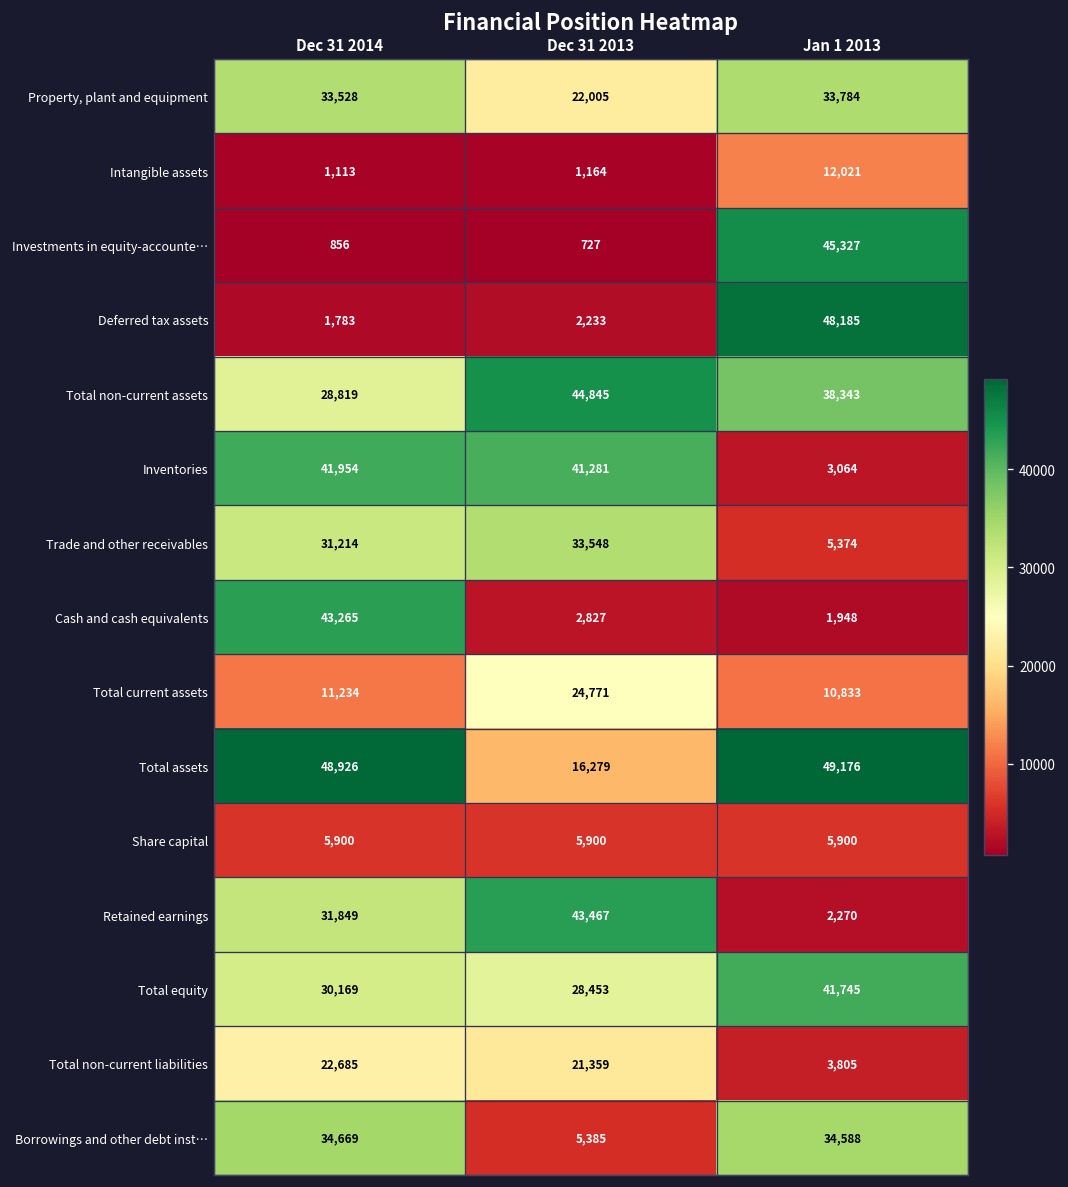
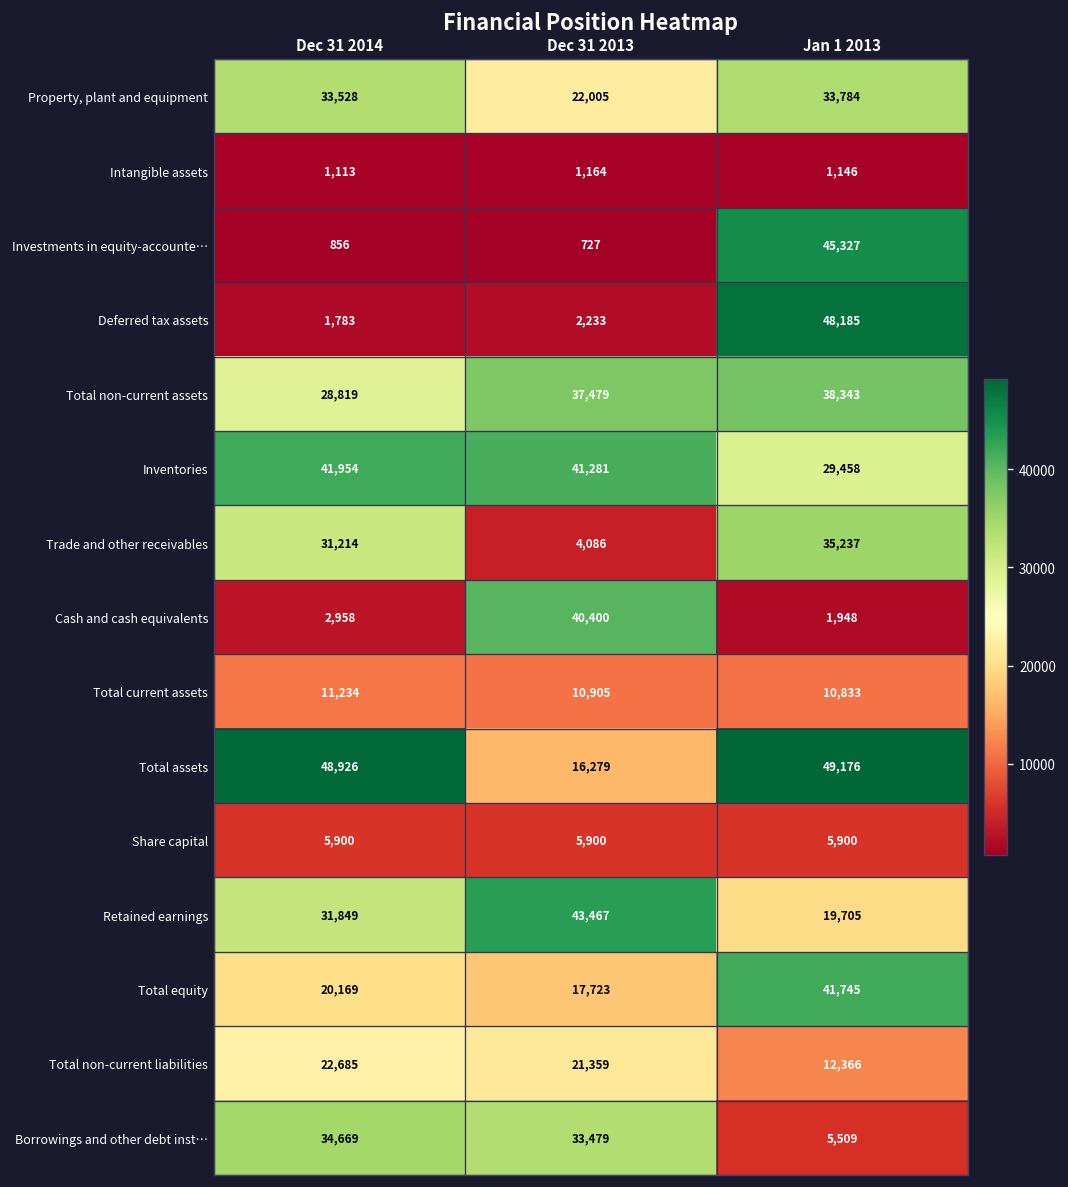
Intangible assets, Jan 1 2013: 12,021 -> 1,146
Total non-current assets, Dec 31 2013: 44,845 -> 37,479
Inventories, Jan 1 2013: 3,064 -> 29,458
Trade and other receivables, Dec 31 2013: 33,548 -> 4,086
Trade and other receivables, Jan 1 2013: 5,374 -> 35,237
Cash and cash equivalents, Dec 31 2014: 43,265 -> 2,958
Cash and cash equivalents, Dec 31 2013: 2,827 -> 40,400
Total current assets, Dec 31 2013: 24,771 -> 10,905
Retained earnings, Jan 1 2013: 2,270 -> 19,705
Total equity, Dec 31 2014: 30,169 -> 20,169
Total equity, Dec 31 2013: 28,453 -> 17,723
Total non-current liabilities, Jan 1 2013: 3,805 -> 12,366
Borrowings and other debt inst…, Dec 31 2013: 5,385 -> 33,479
Borrowings and other debt inst…, Jan 1 2013: 34,588 -> 5,509
